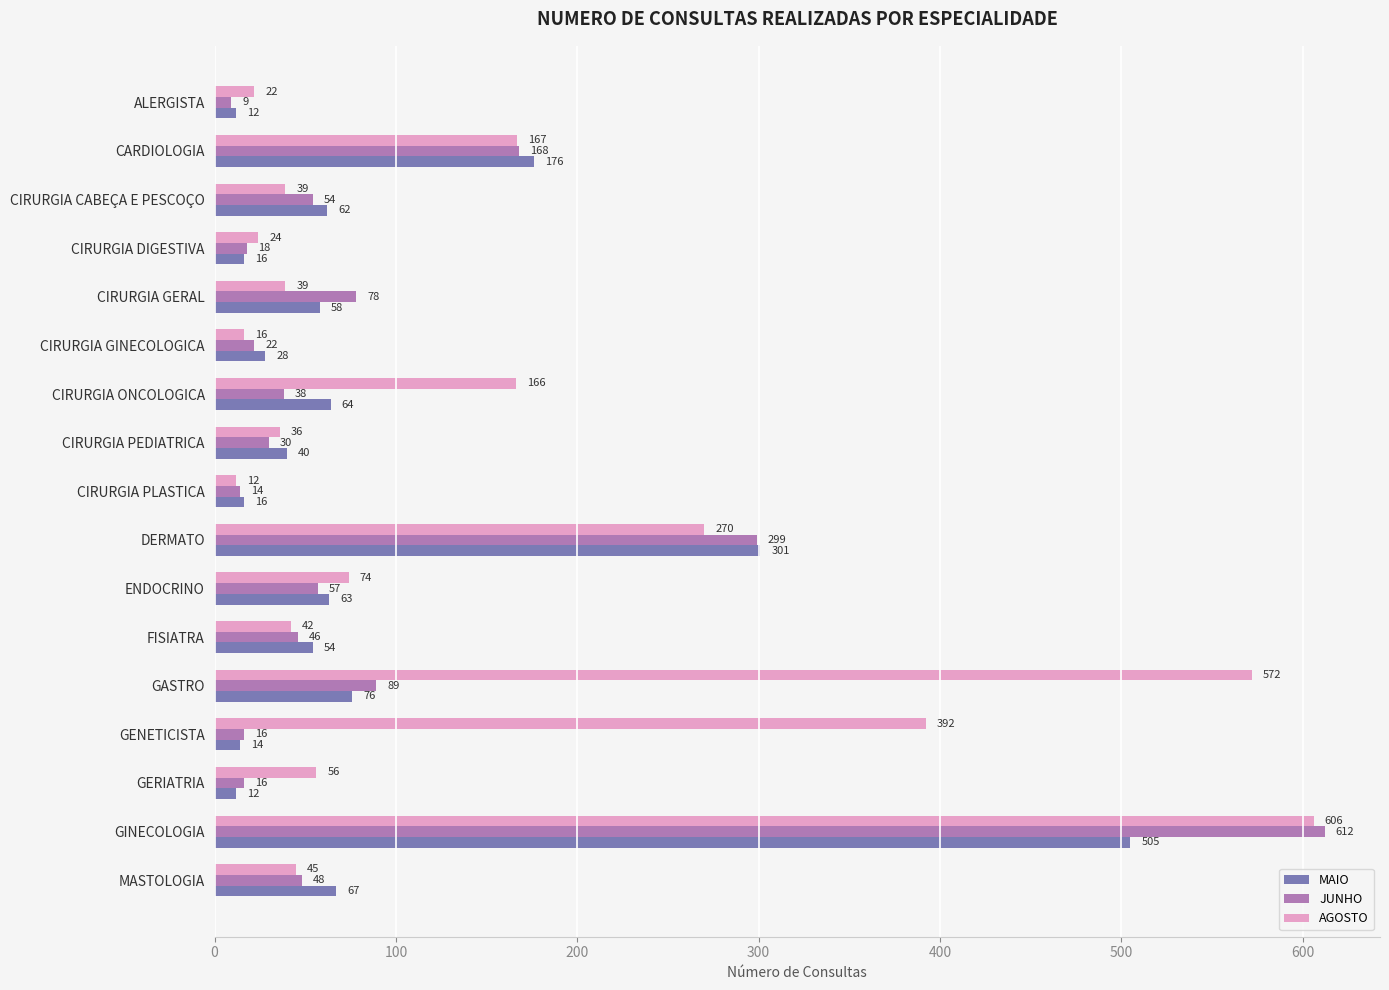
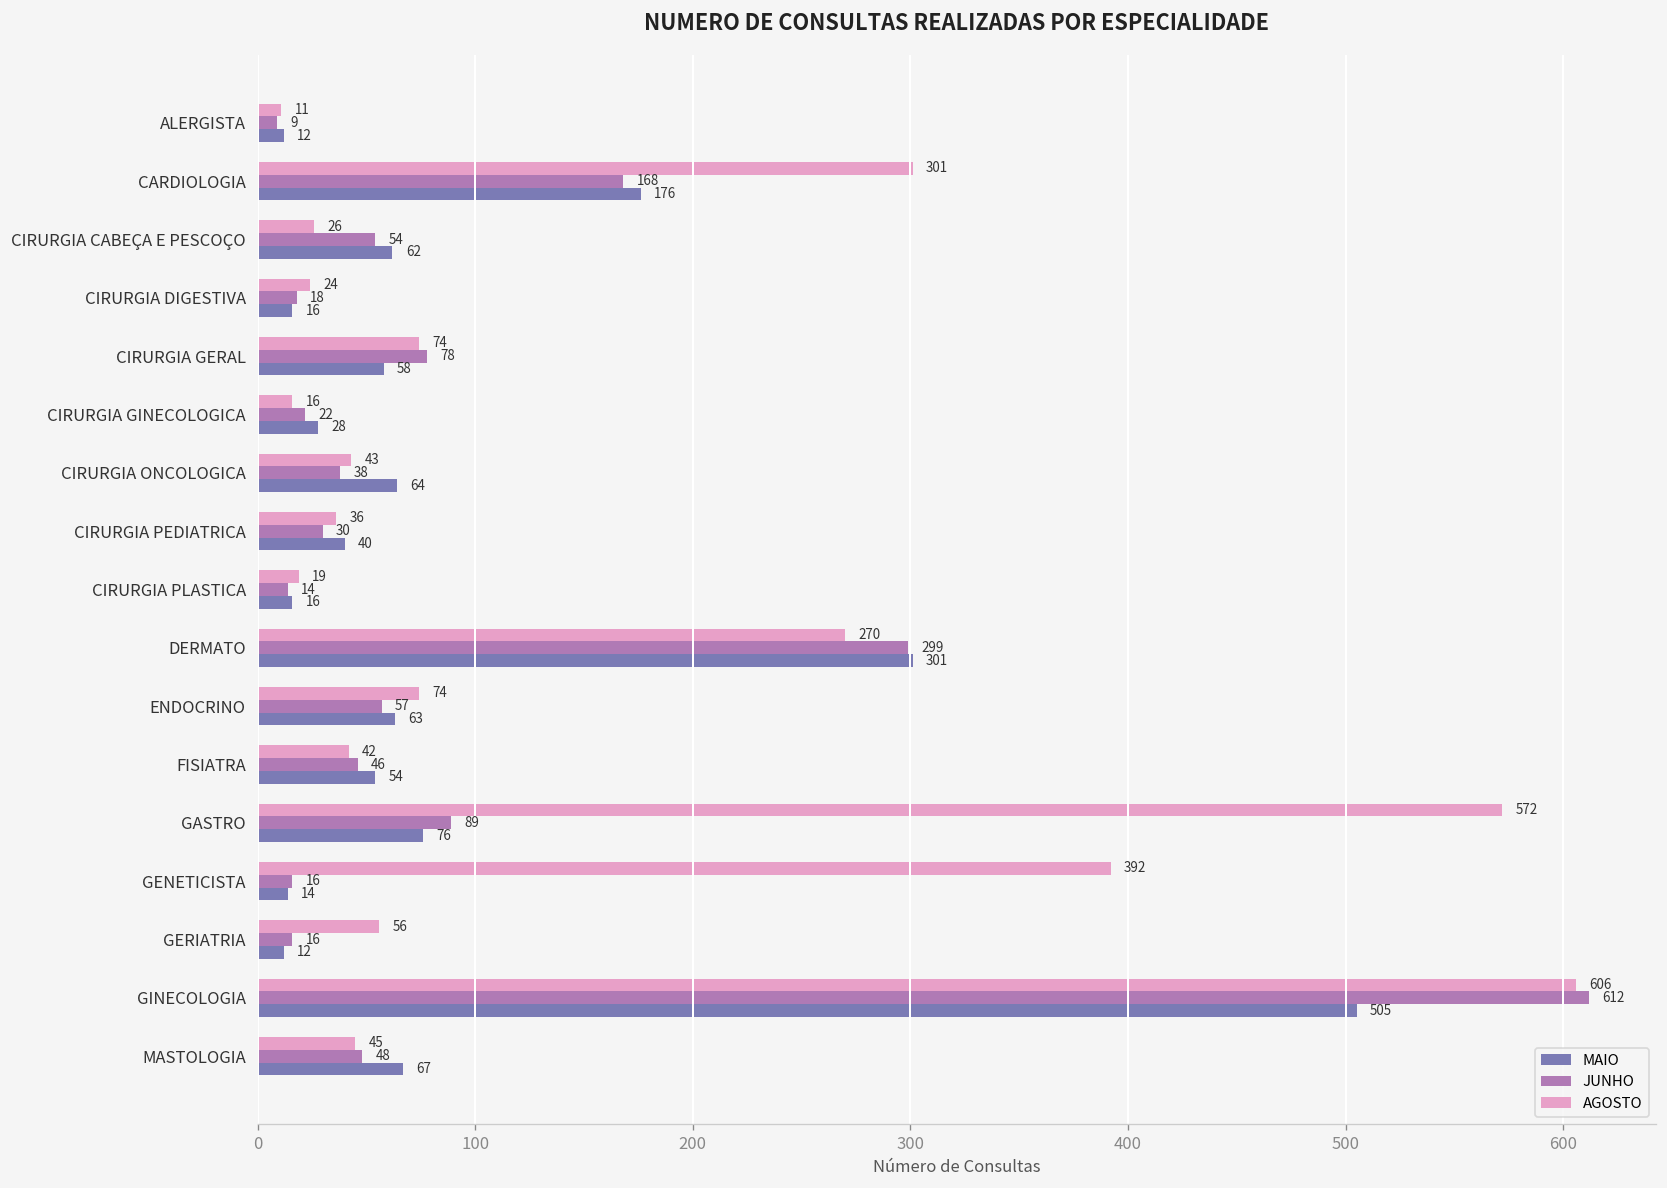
AGOSTO, ALERGISTA: 22 -> 11
AGOSTO, CARDIOLOGIA: 167 -> 301
AGOSTO, CIRURGIA CABEÇA E PESCOÇO: 39 -> 26
AGOSTO, CIRURGIA GERAL: 39 -> 74
AGOSTO, CIRURGIA ONCOLOGICA: 166 -> 43
AGOSTO, CIRURGIA PLASTICA: 12 -> 19
